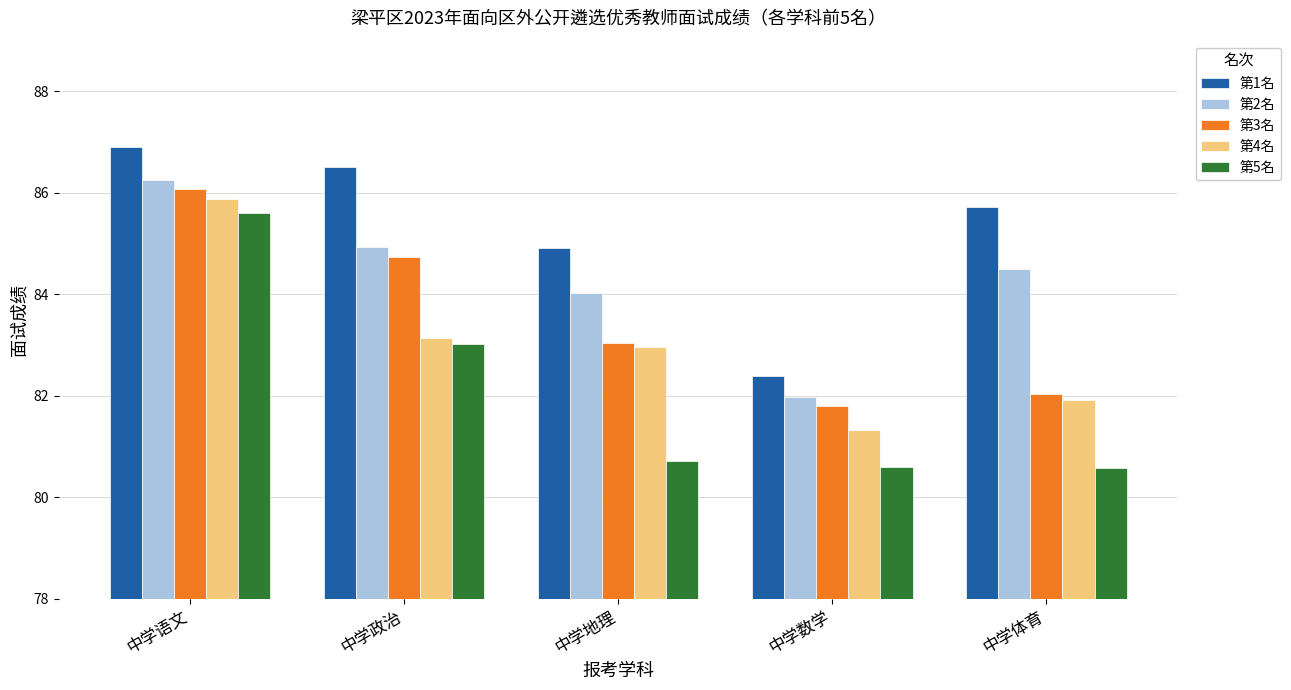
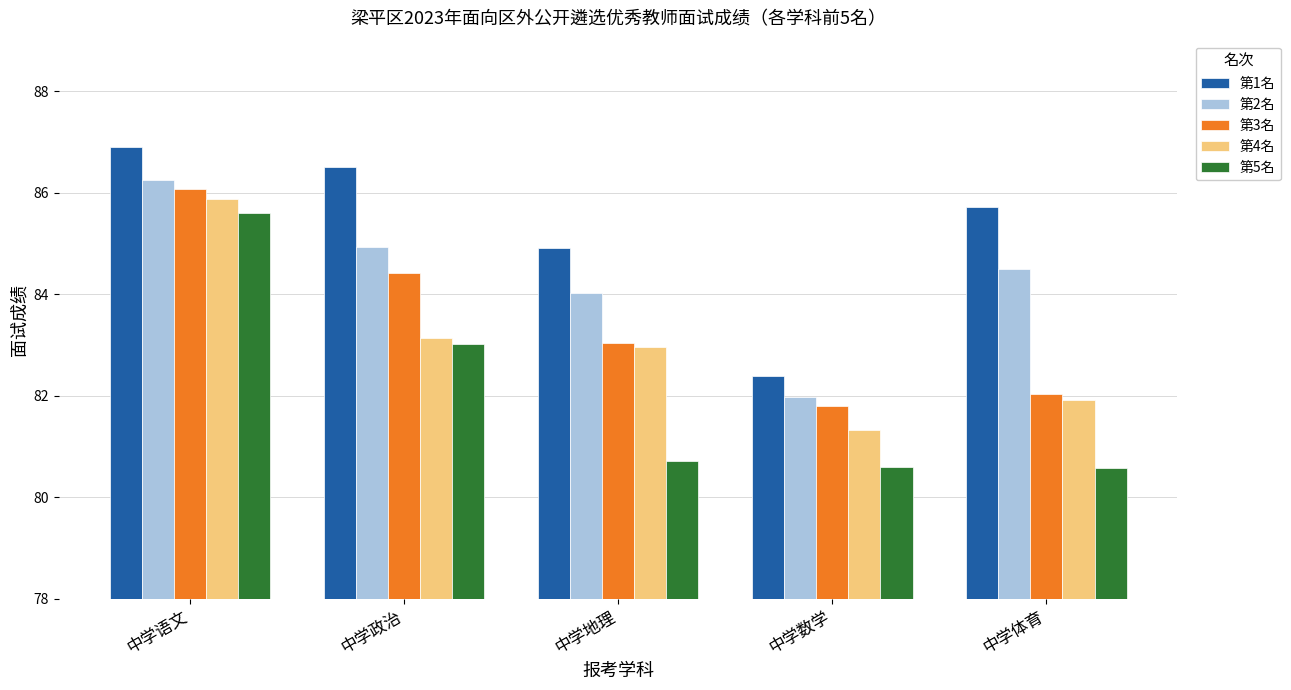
第3名, 中学政治: 84.7 -> 84.4
